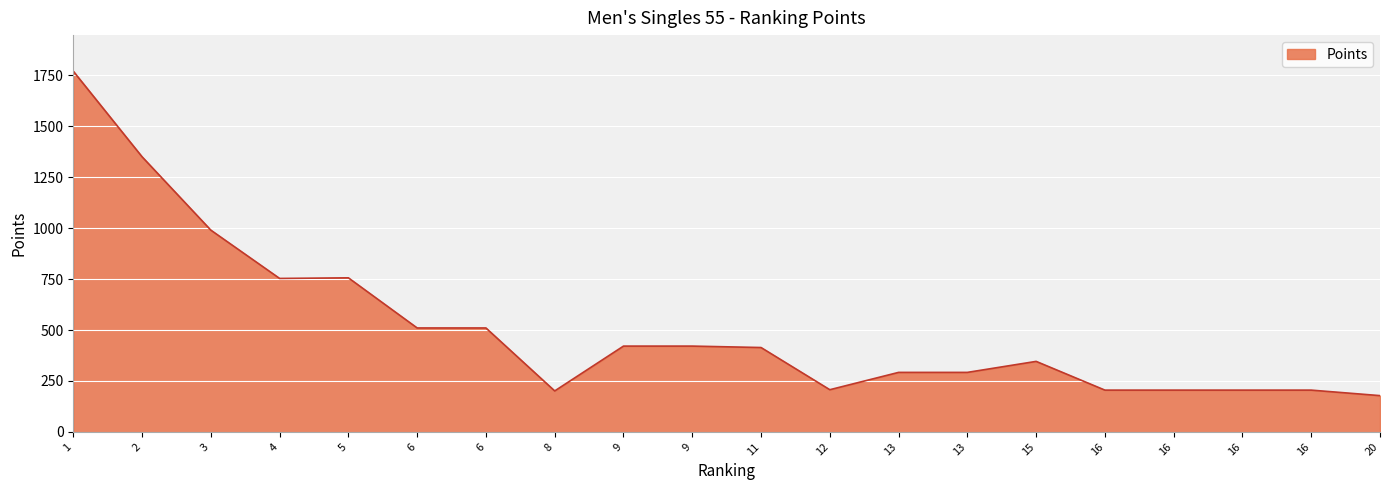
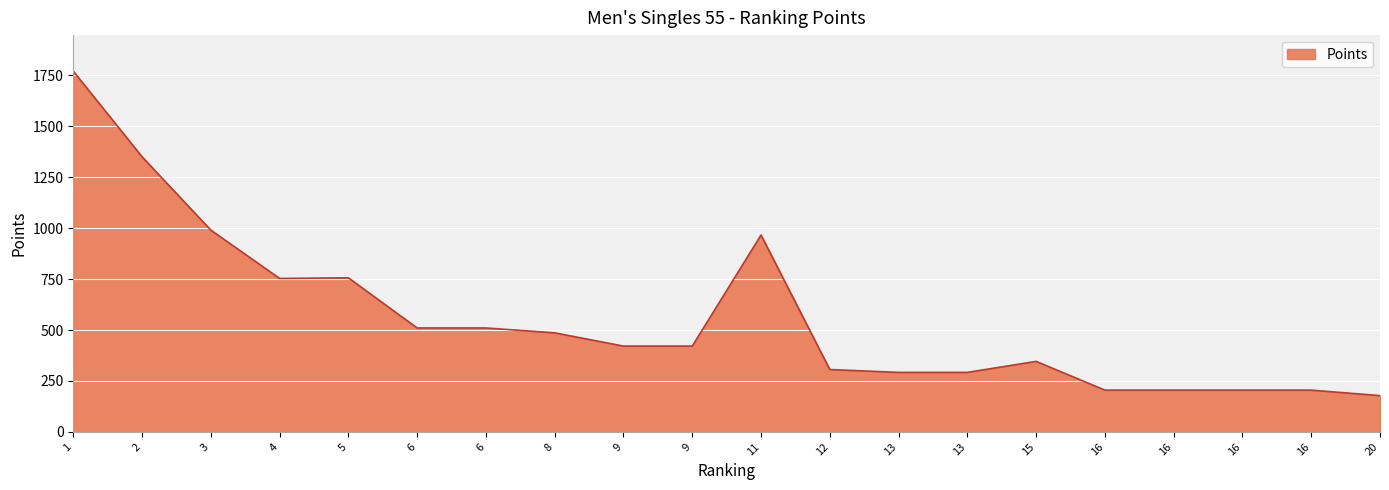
8: 200 -> 490
11: 410 -> 970
12: 210 -> 310
